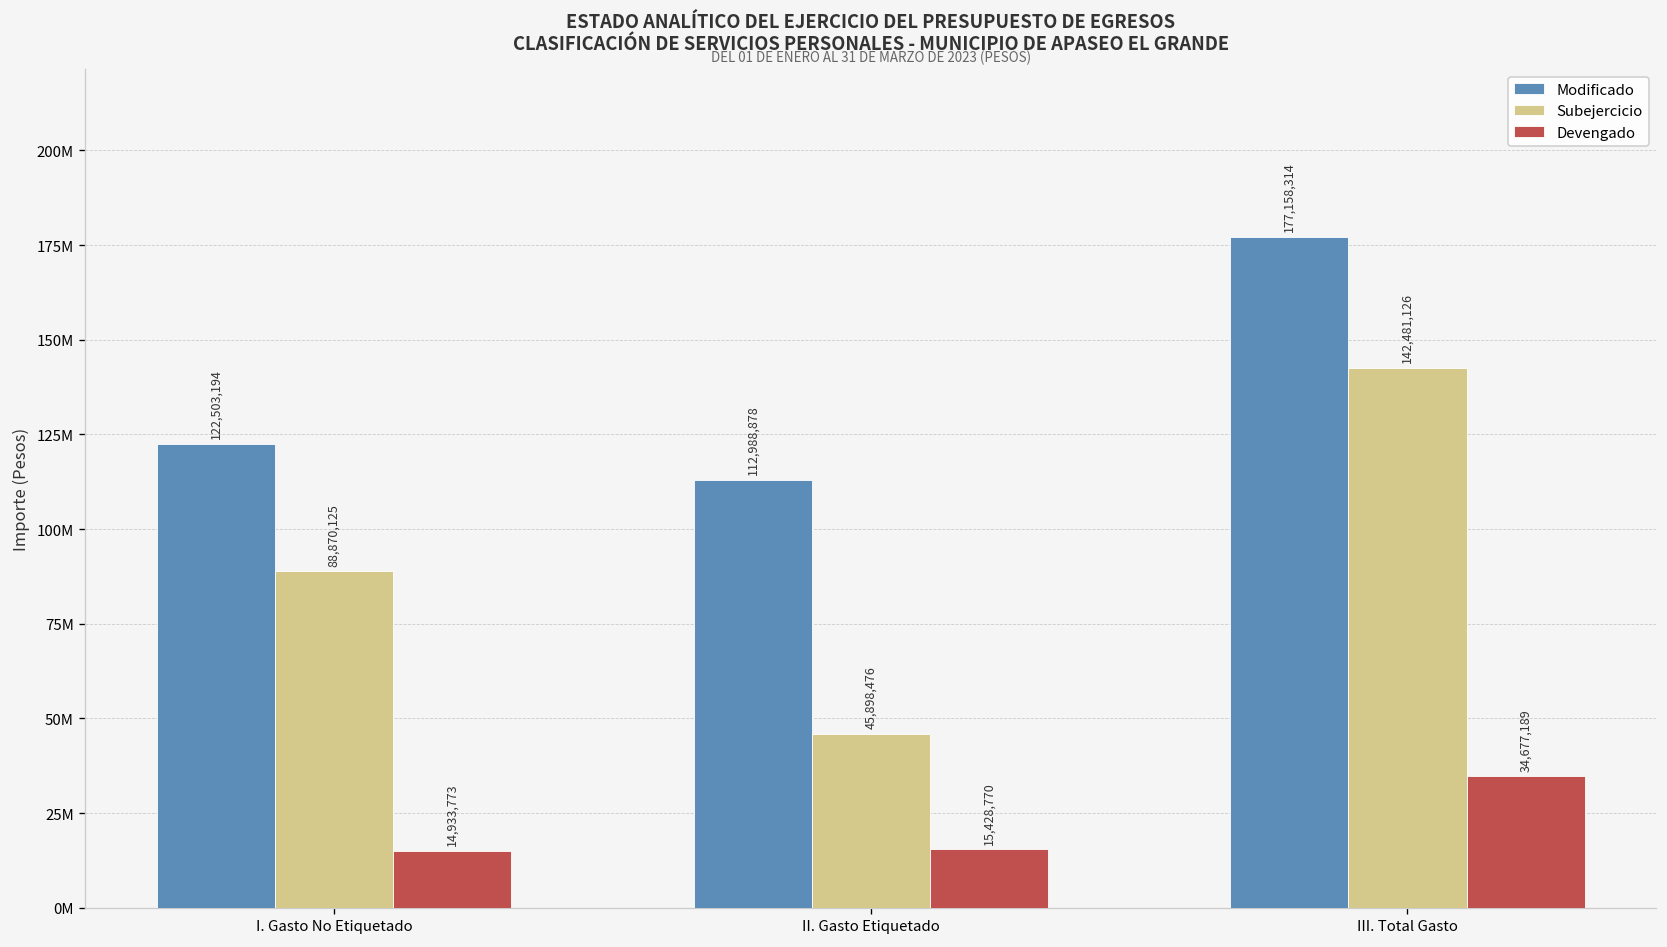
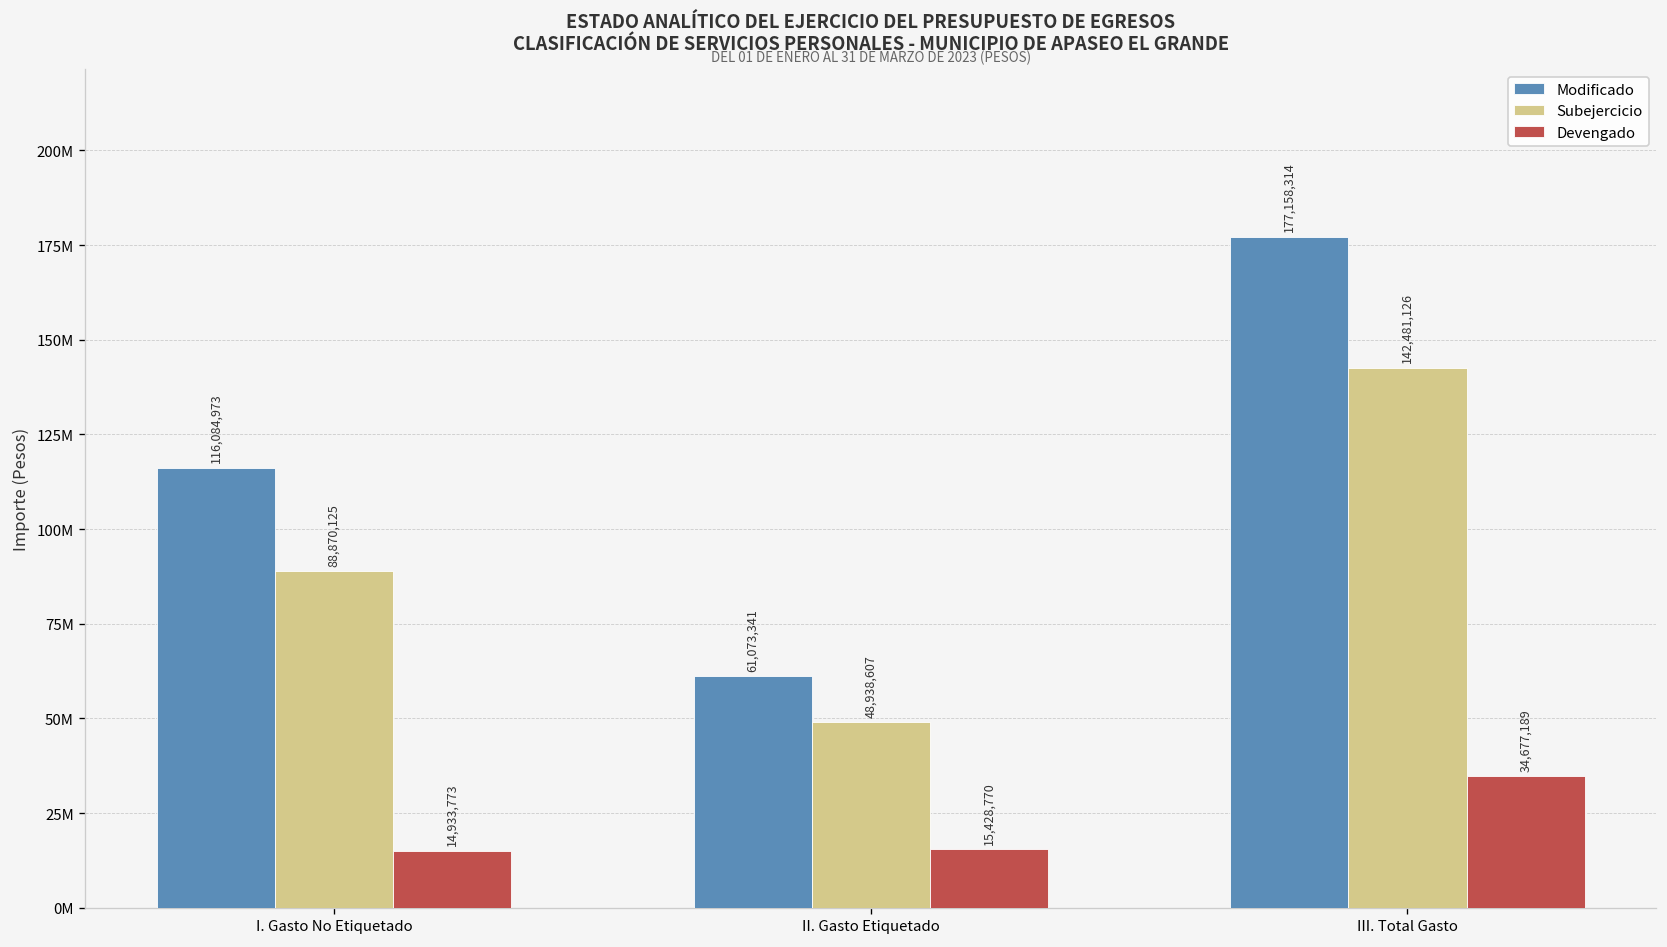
Modificado, I. Gasto No Etiquetado: 122,503,194 -> 116,084,973
Modificado, II. Gasto Etiquetado: 112,988,878 -> 61,073,341
Subejercicio, II. Gasto Etiquetado: 45,898,476 -> 48,938,607
